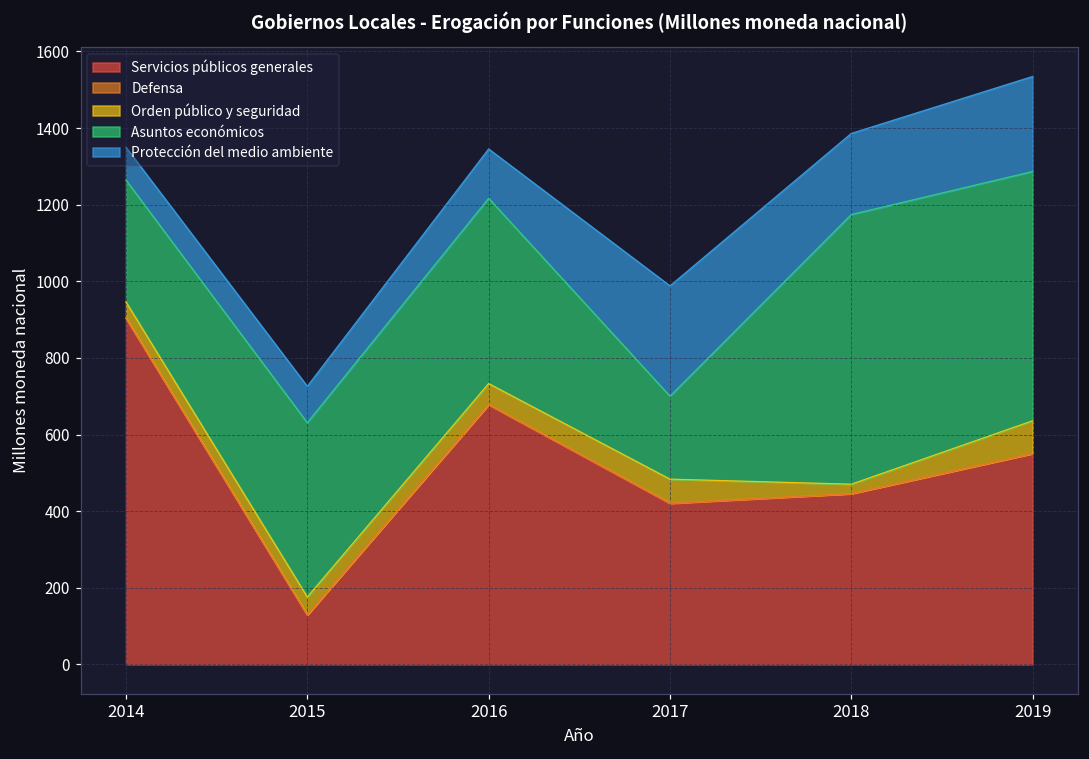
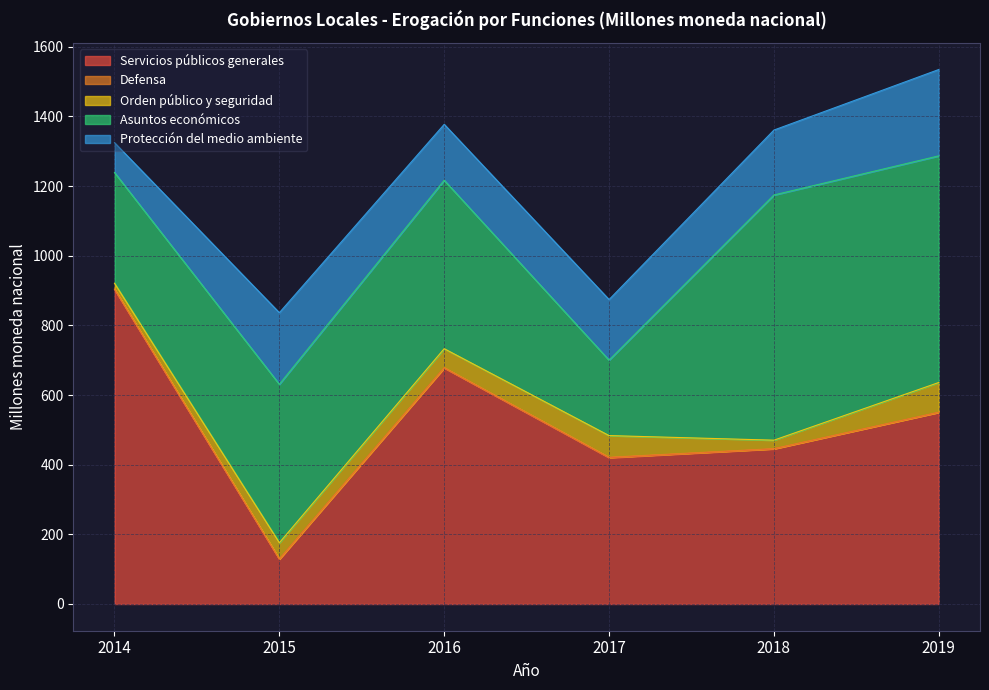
Orden público y seguridad, 2014: 40 -> 20
Protección del medio ambiente, 2015: 100 -> 210
Protección del medio ambiente, 2016: 130 -> 160
Protección del medio ambiente, 2017: 290 -> 170
Protección del medio ambiente, 2018: 210 -> 190
